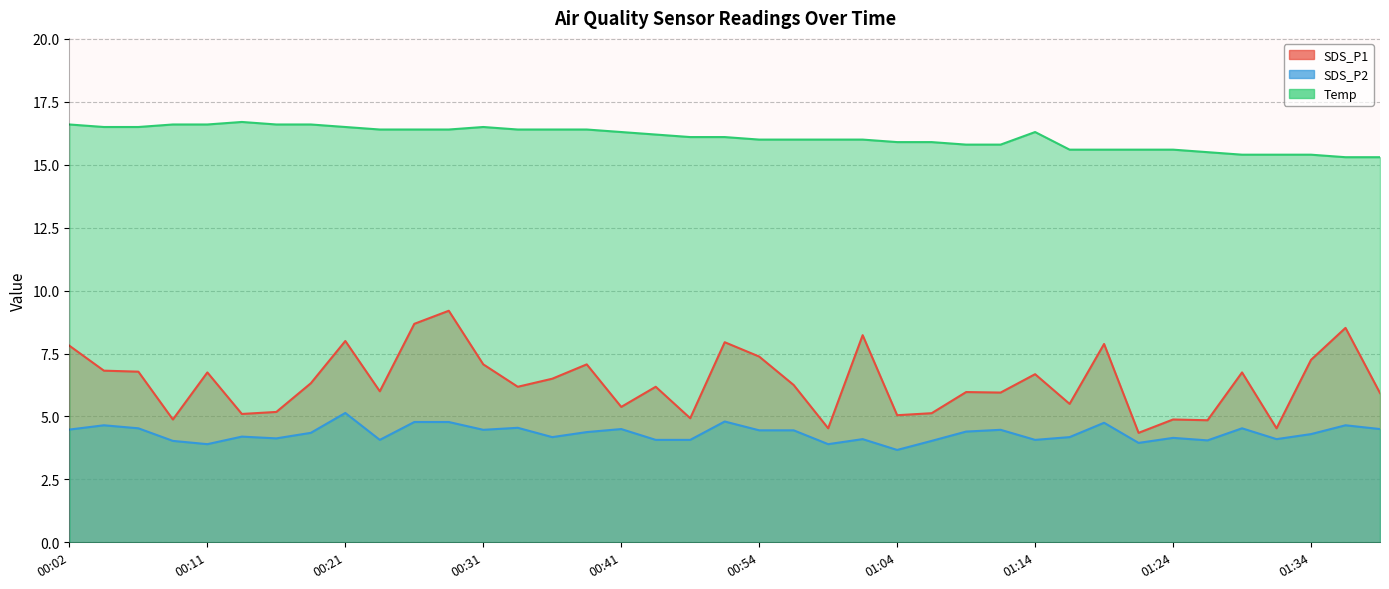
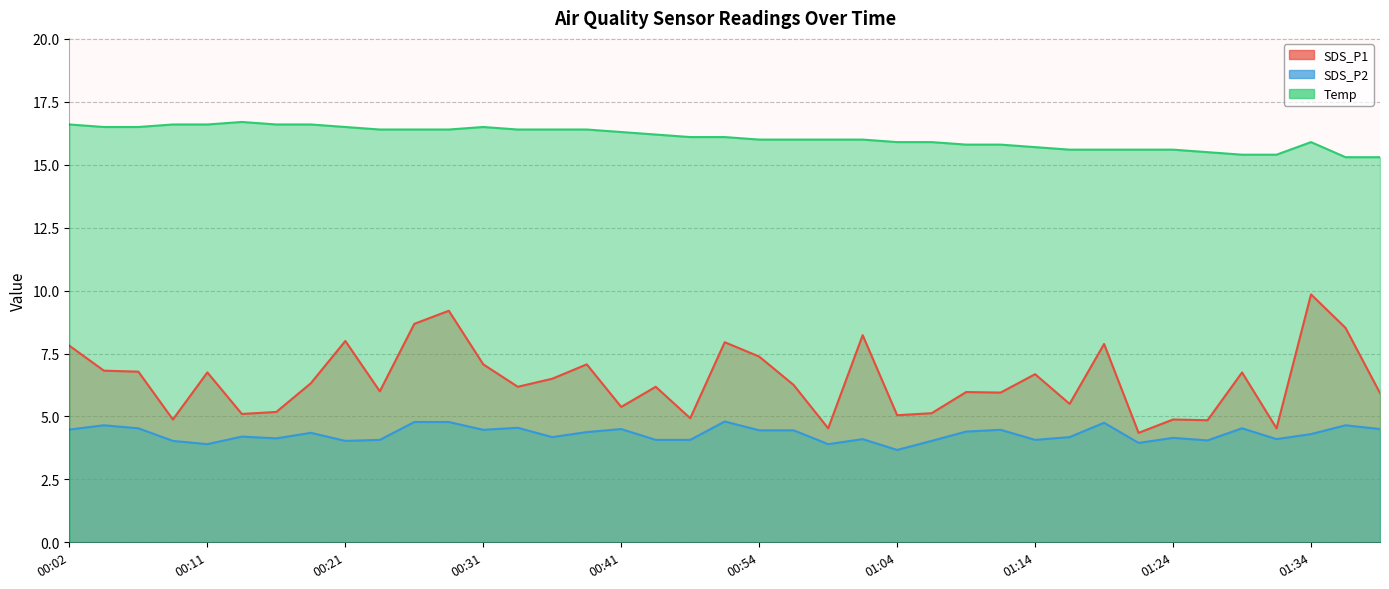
SDS_P2, 00:21: 5.1 -> 4.0
Temp, 01:14: 16.3 -> 15.7
SDS_P1, 01:34: 7.3 -> 9.9
Temp, 01:34: 15.4 -> 15.9
